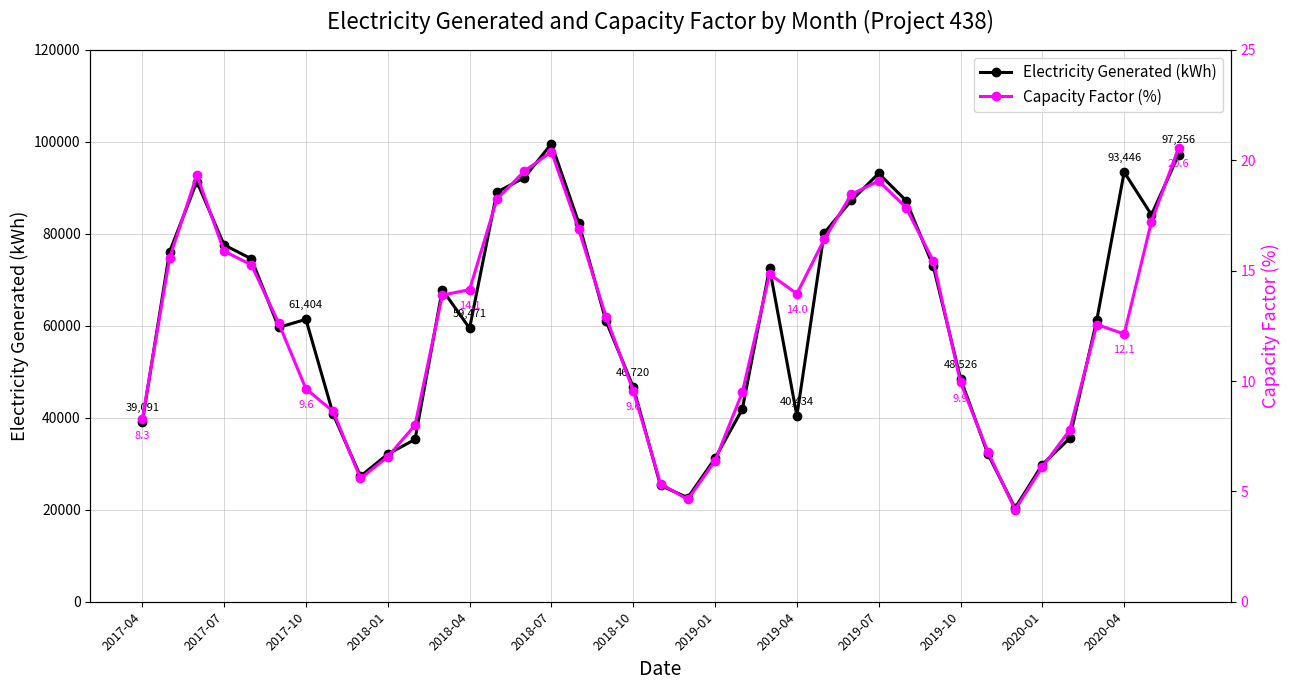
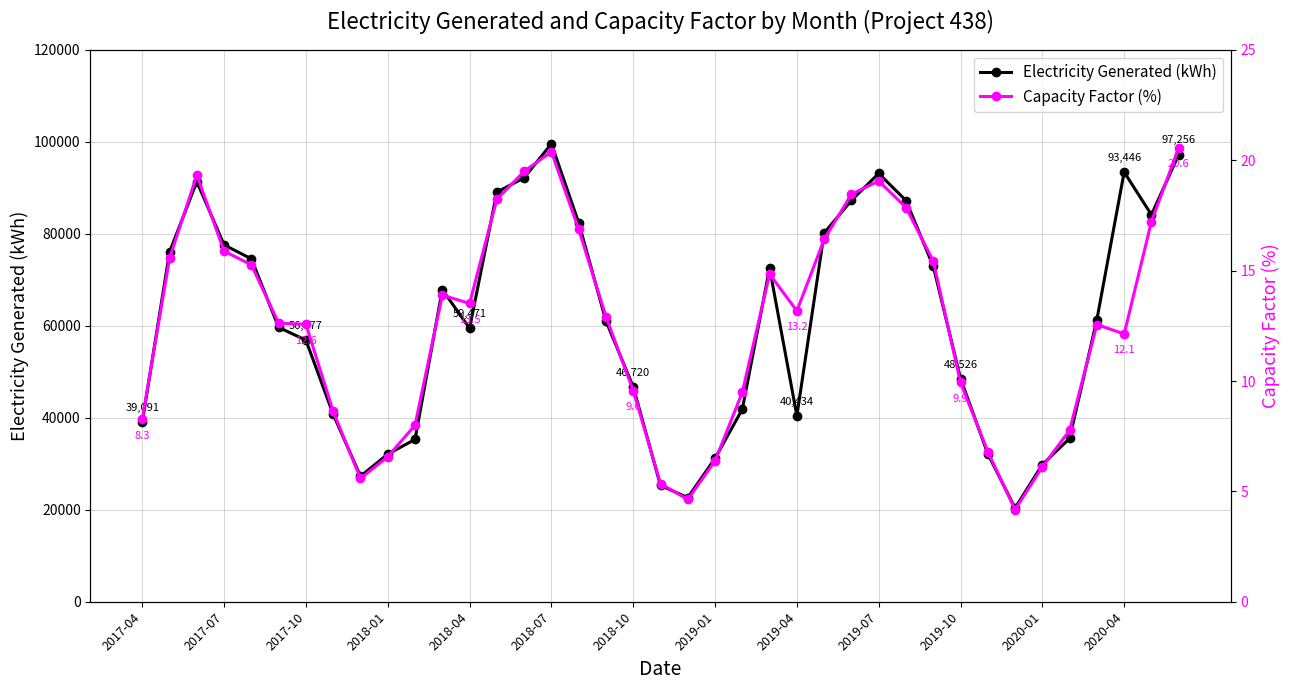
Electricity Generated (kWh), 2017-10: 61,404 -> 56,877
Capacity Factor (%), 2017-10: 9.6 -> 12.6
Capacity Factor (%), 2018-04: 14.1 -> 13.5
Capacity Factor (%), 2019-04: 14.0 -> 13.2
